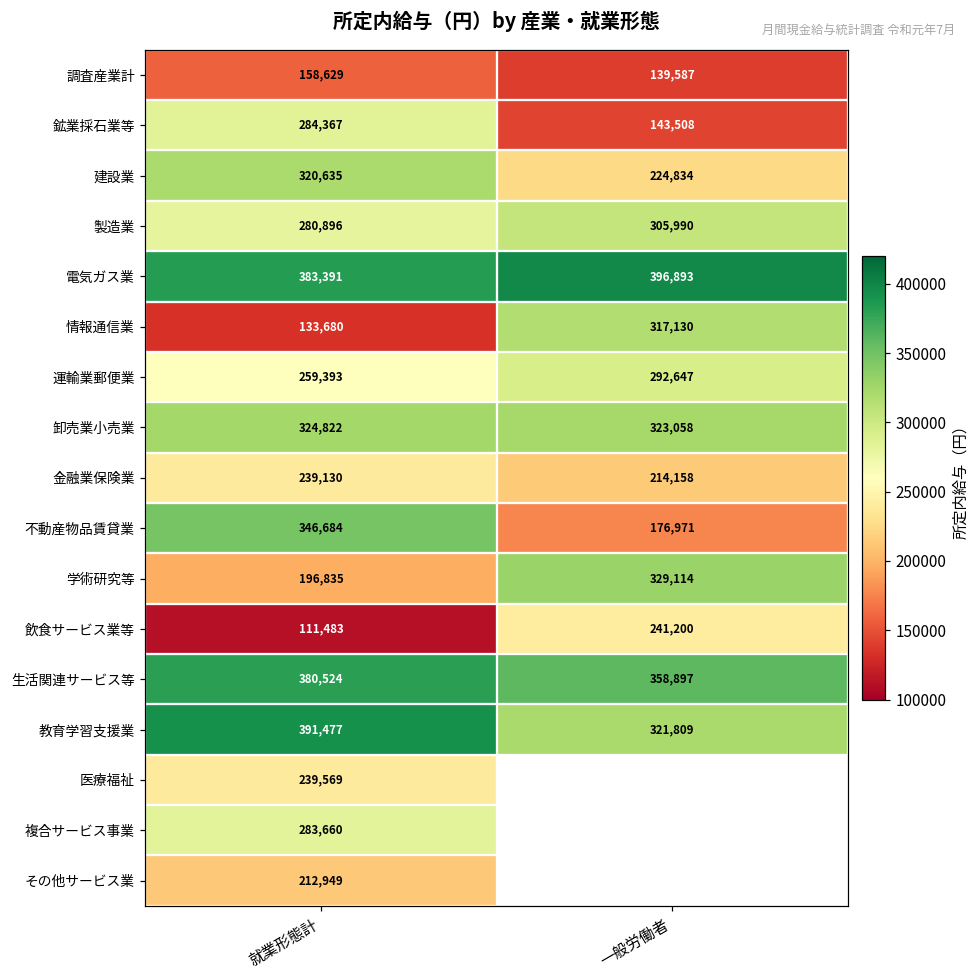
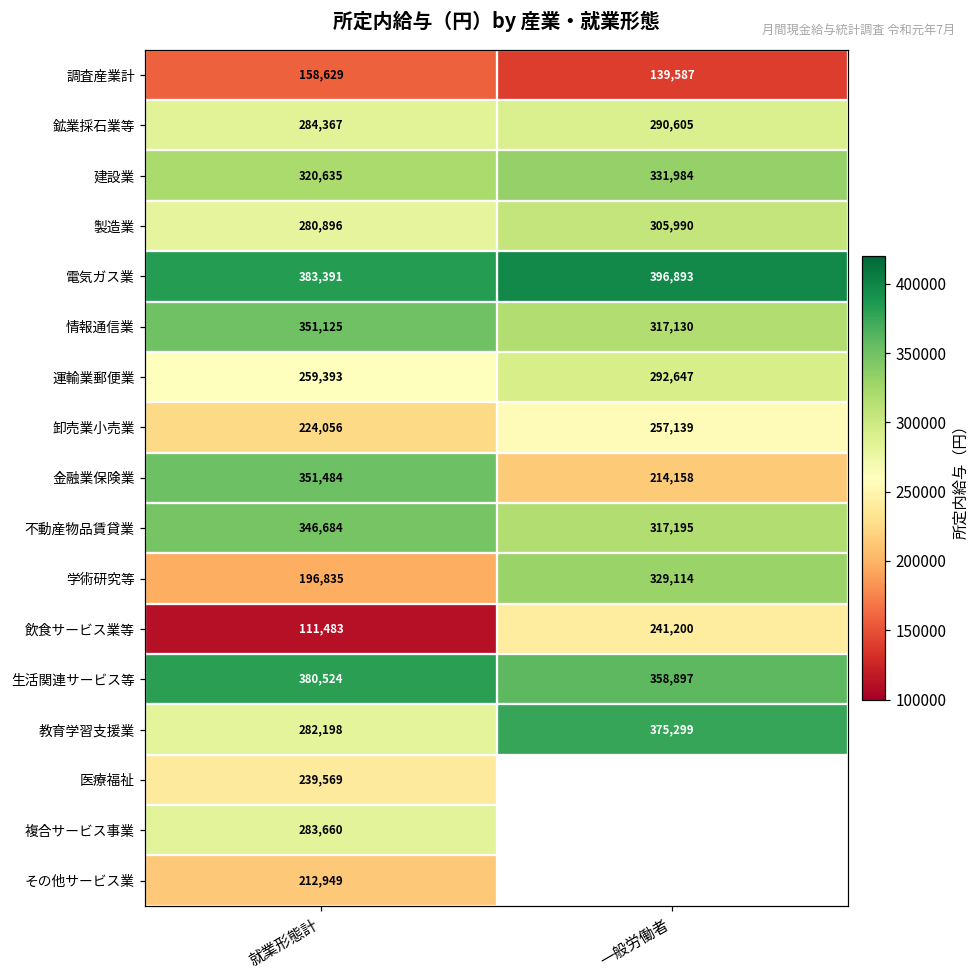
鉱業採石業等, 一般労働者: 143,508 -> 290,605
建設業, 一般労働者: 224,834 -> 331,984
情報通信業, 就業形態計: 133,680 -> 351,125
卸売業小売業, 就業形態計: 324,822 -> 224,056
卸売業小売業, 一般労働者: 323,058 -> 257,139
金融業保険業, 就業形態計: 239,130 -> 351,484
不動産物品賃貸業, 一般労働者: 176,971 -> 317,195
教育学習支援業, 就業形態計: 391,477 -> 282,198
教育学習支援業, 一般労働者: 321,809 -> 375,299
